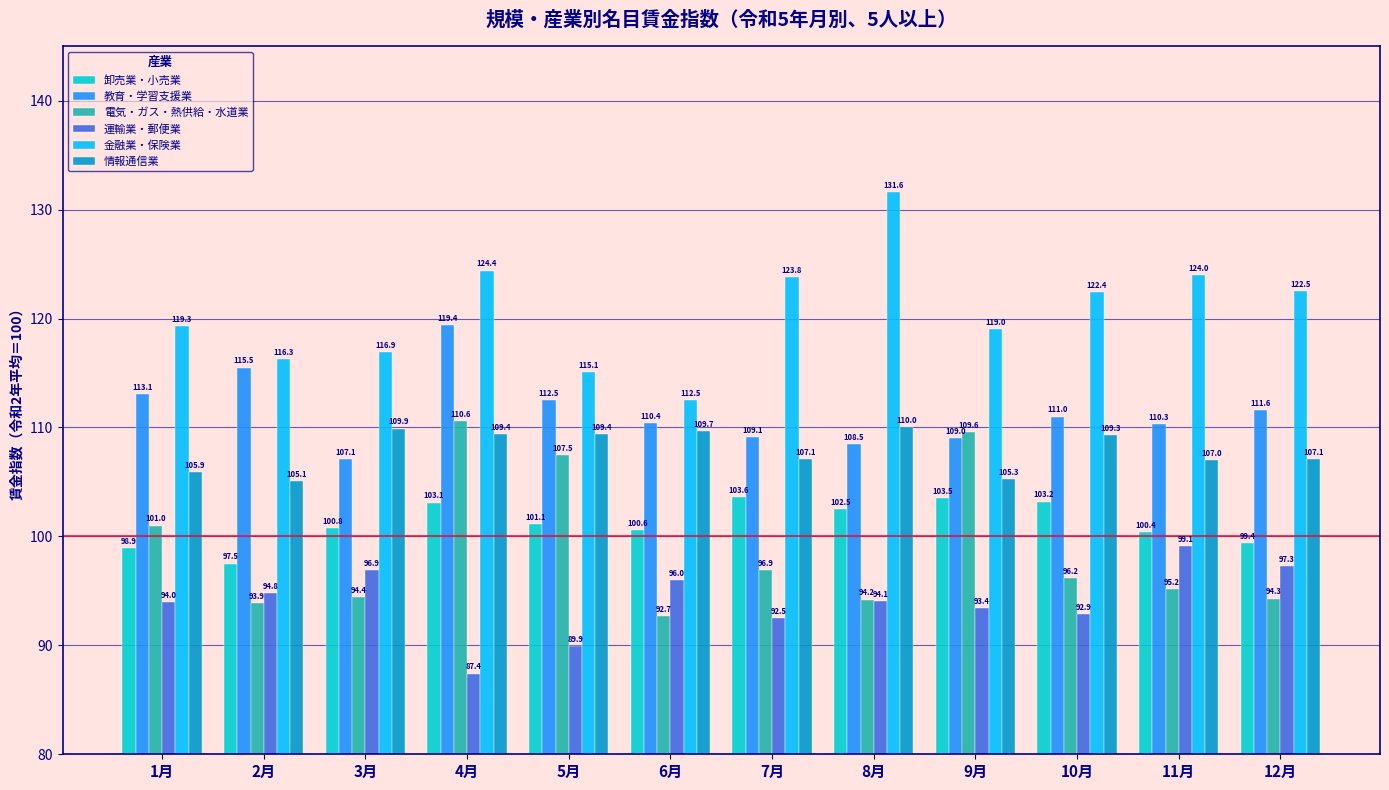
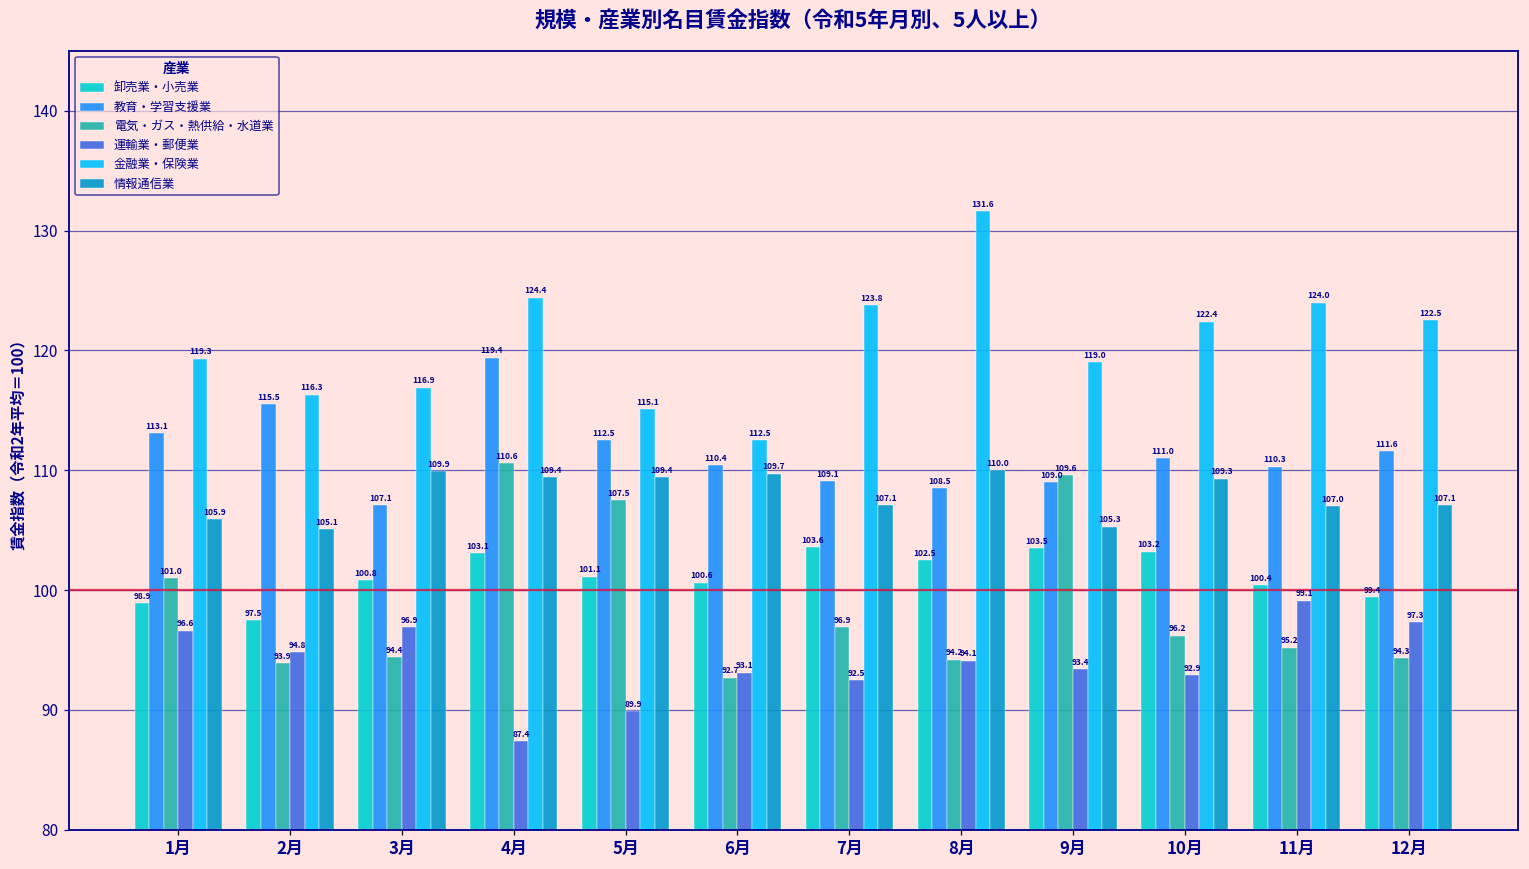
運輸業・郵便業, 1月: 94.0 -> 96.6
運輸業・郵便業, 6月: 96.0 -> 93.1
